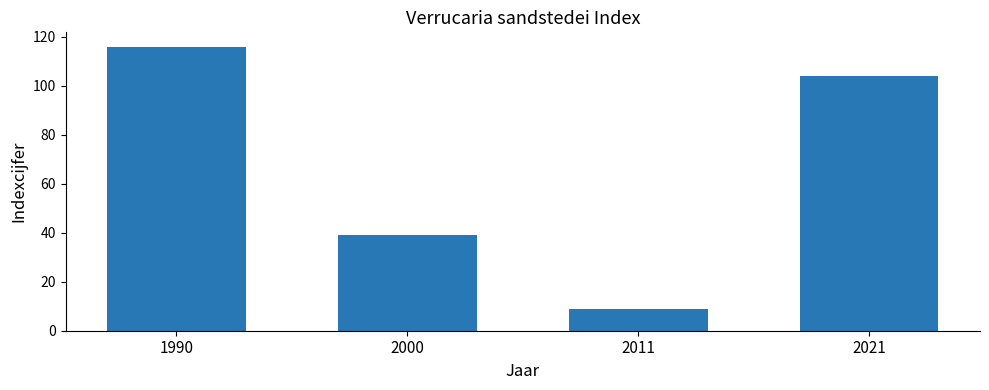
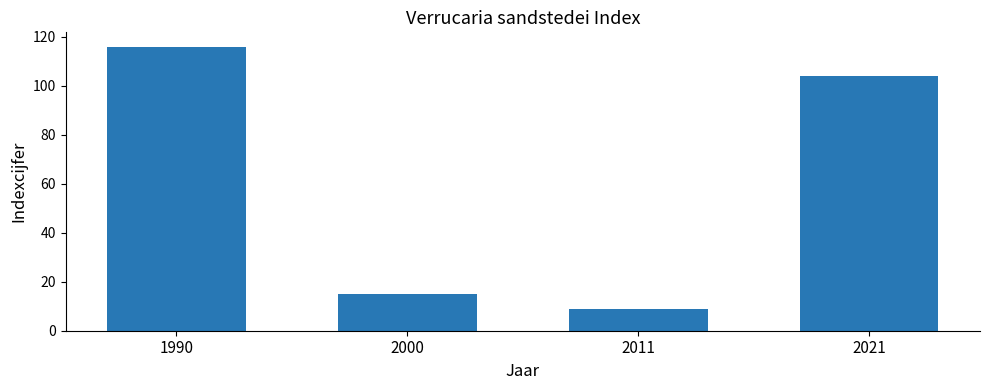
2000: 39 -> 15
